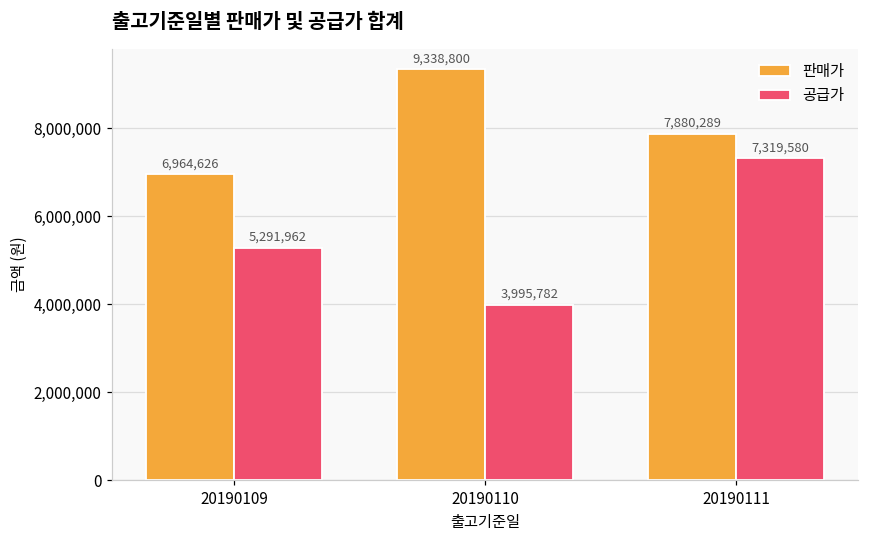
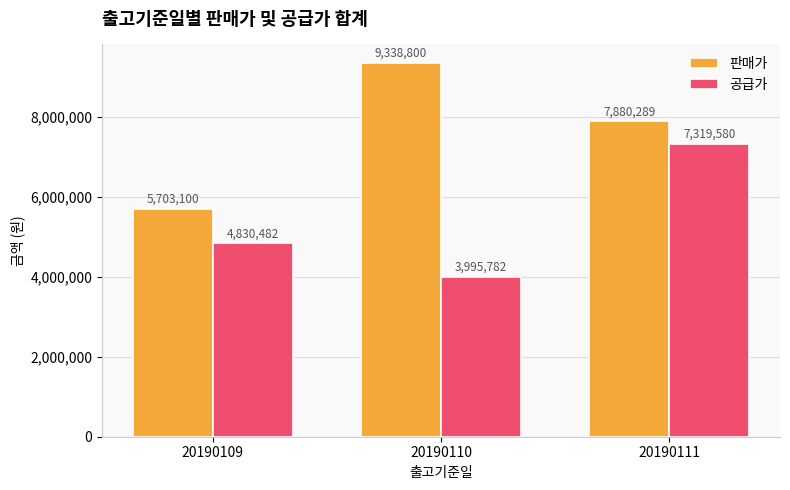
판매가, 20190109: 6,964,626 -> 5,703,100
공급가, 20190109: 5,291,962 -> 4,830,482
